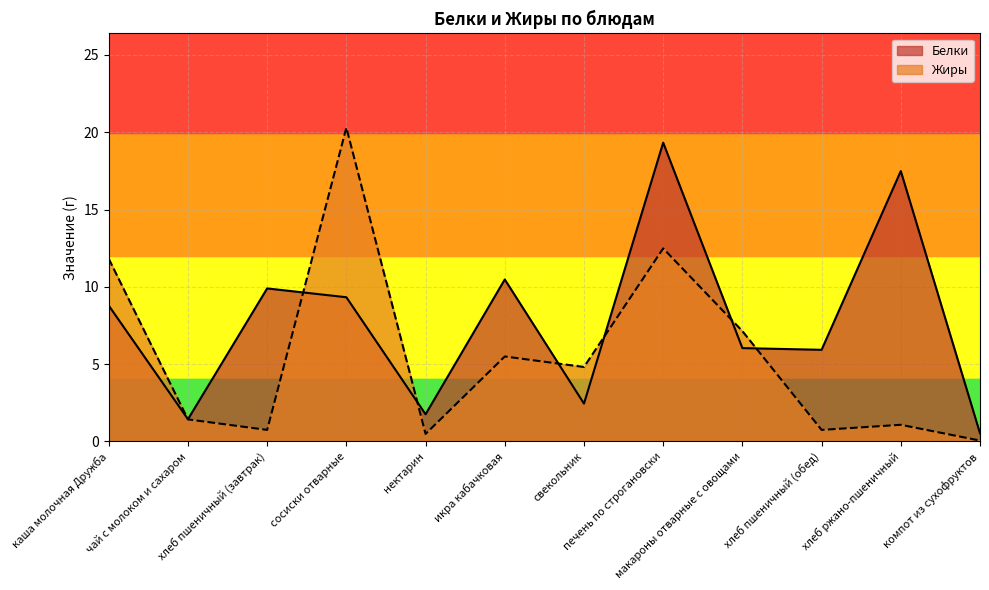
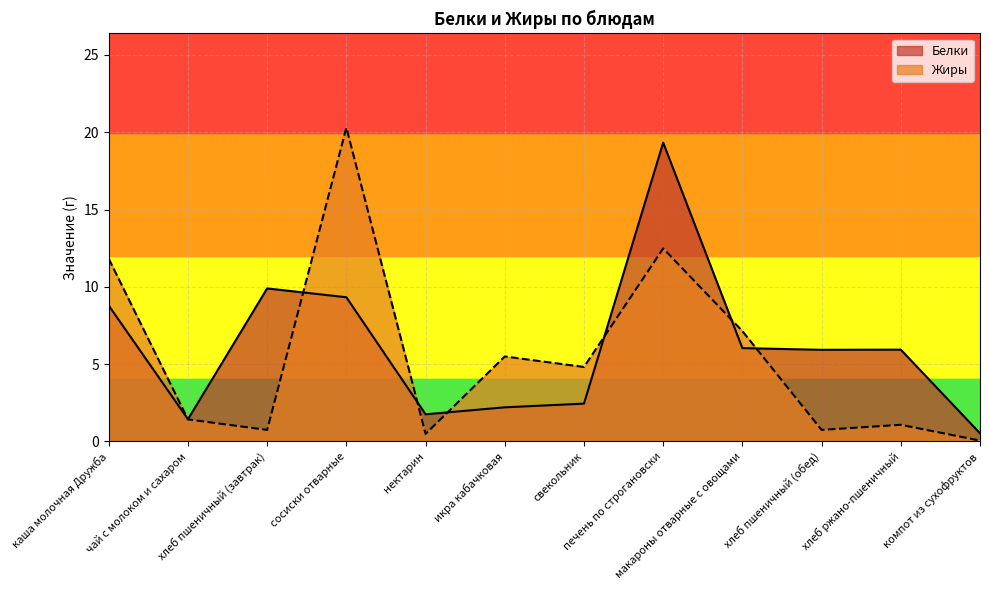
Белки, икра кабачковая: 10.5 -> 2.2
Белки, хлеб ржано-пшеничный: 17.5 -> 5.9
